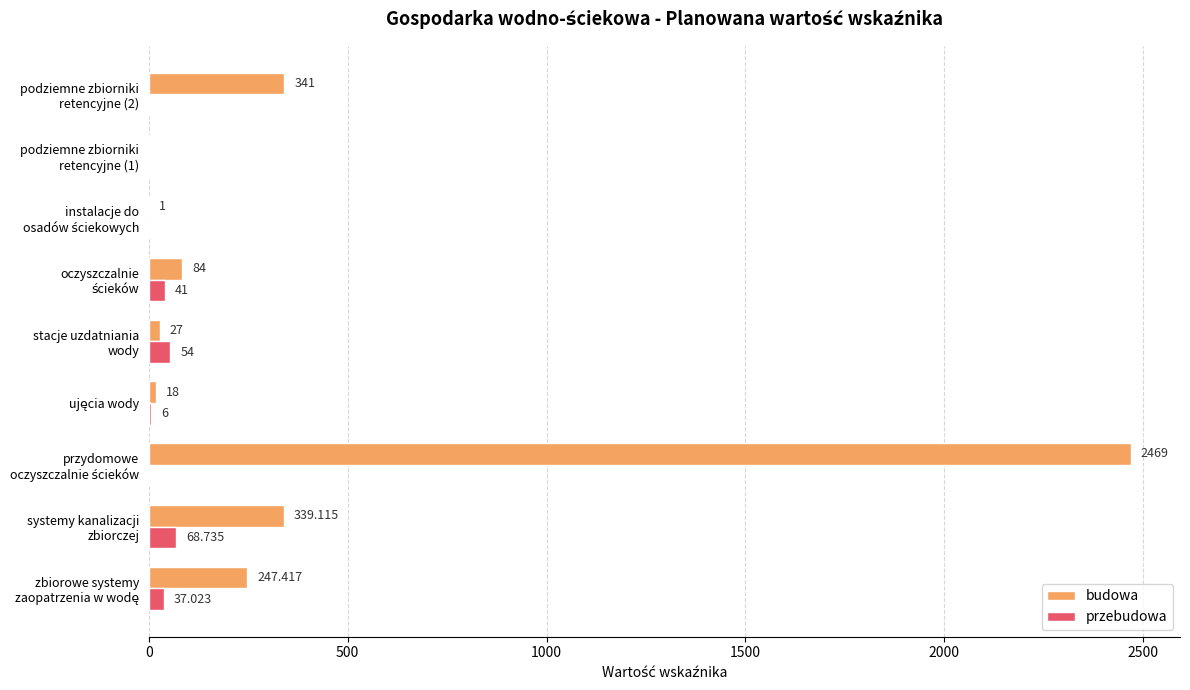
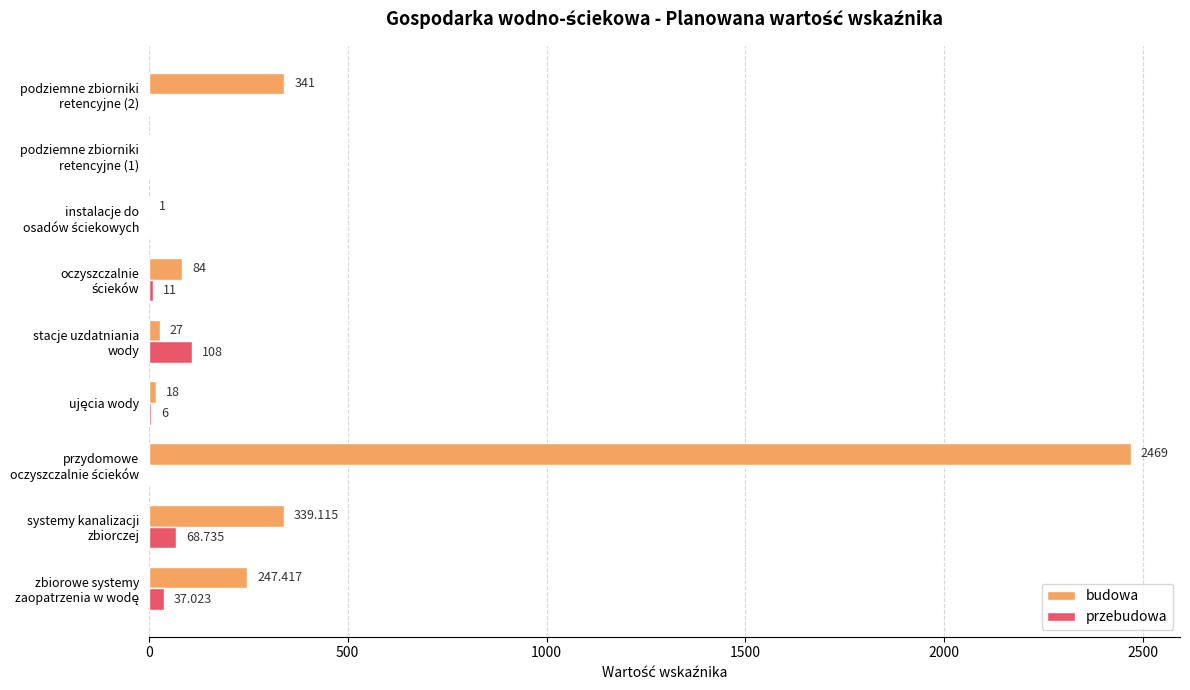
przebudowa, oczyszczalnie ścieków: 41 -> 11
przebudowa, stacje uzdatniania wody: 54 -> 108
